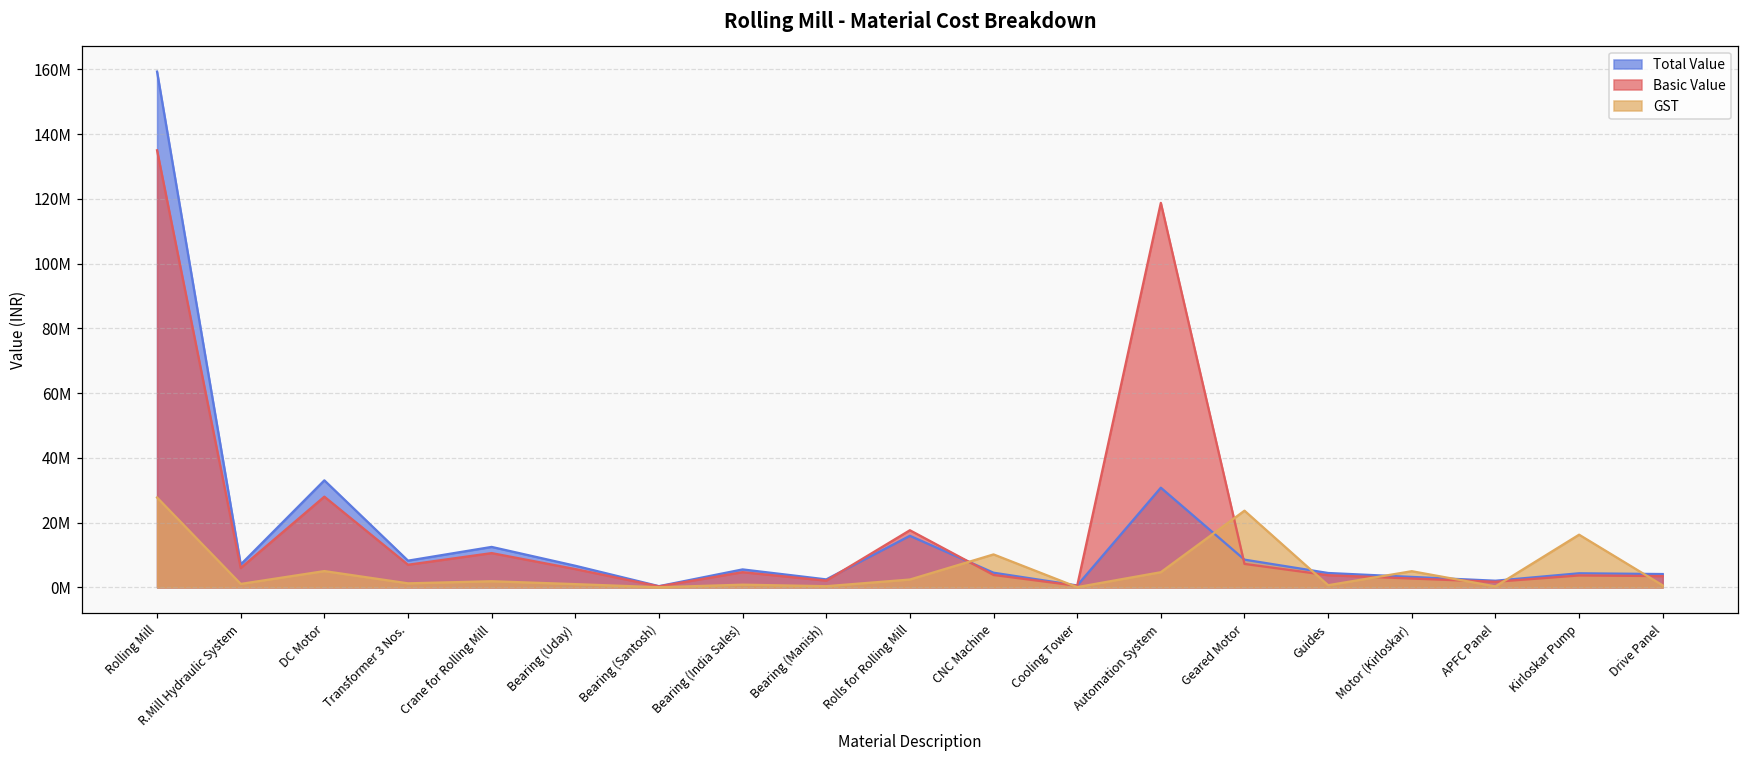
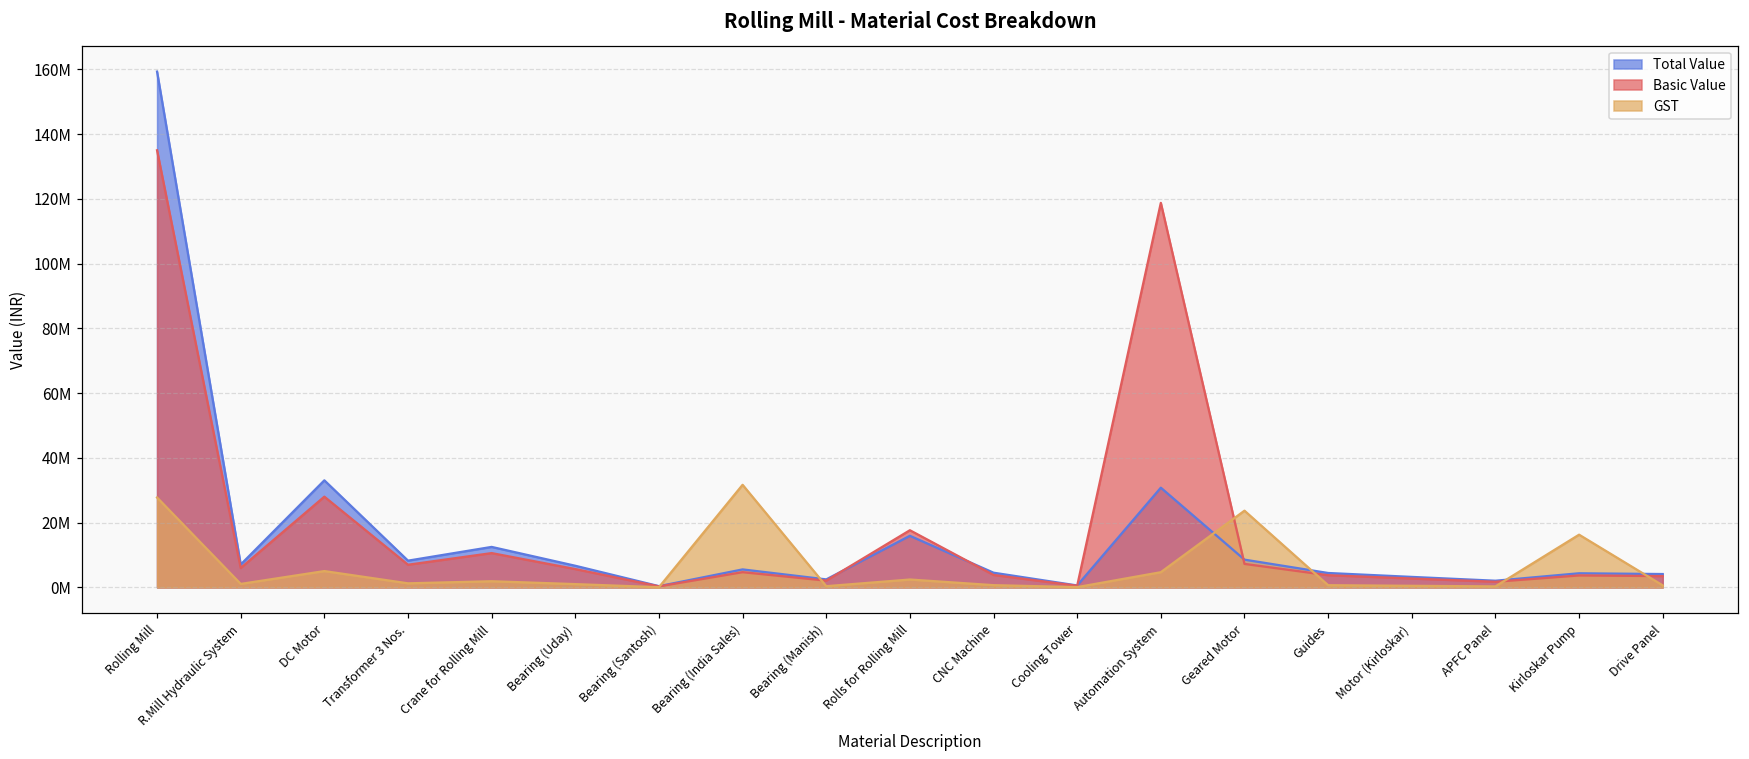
GST, Bearing (India Sales): 1000000 -> 32000000
GST, CNC Machine: 10000000 -> 1000000
GST, Motor (Kirloskar): 5000000 -> 0
